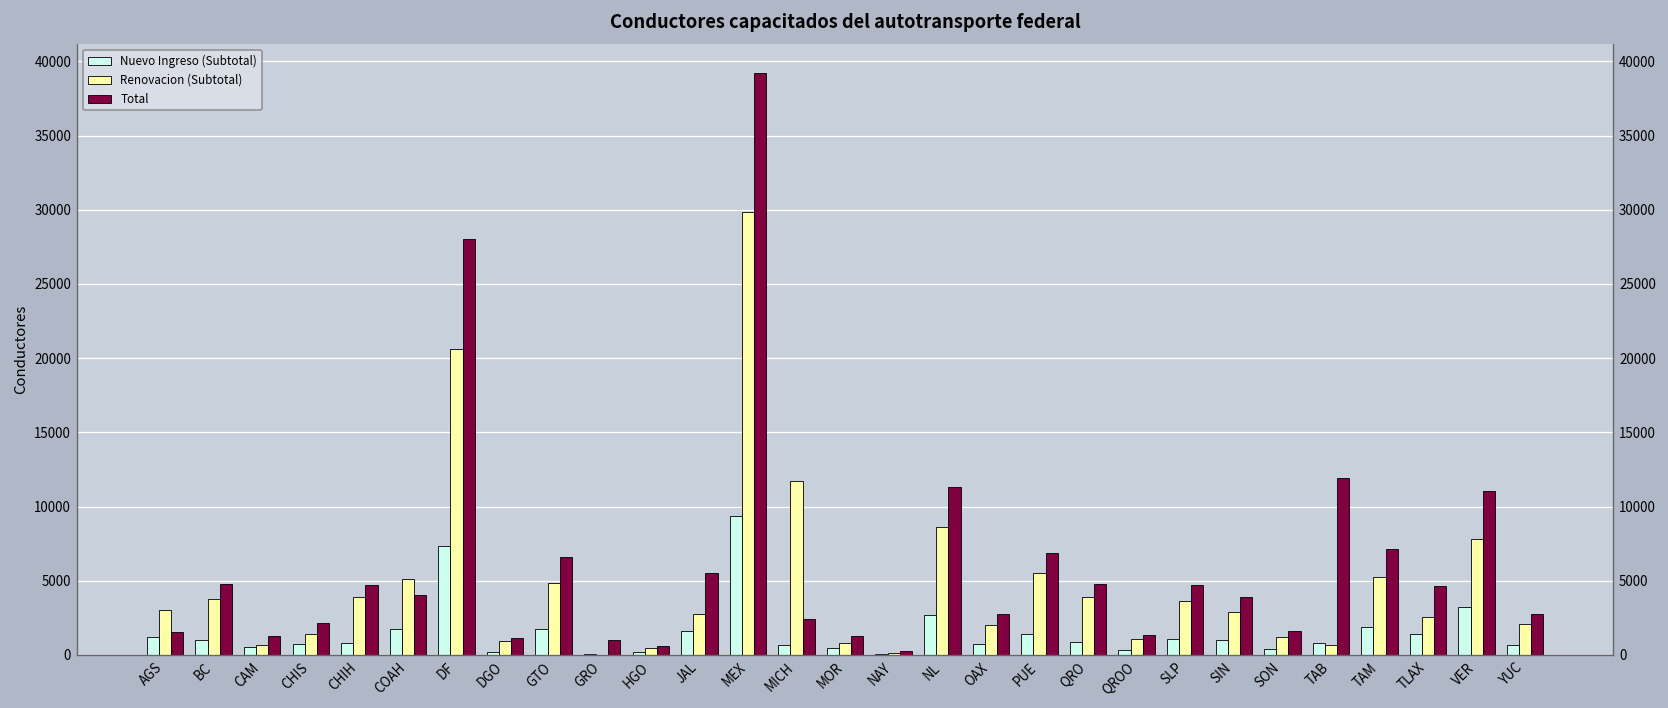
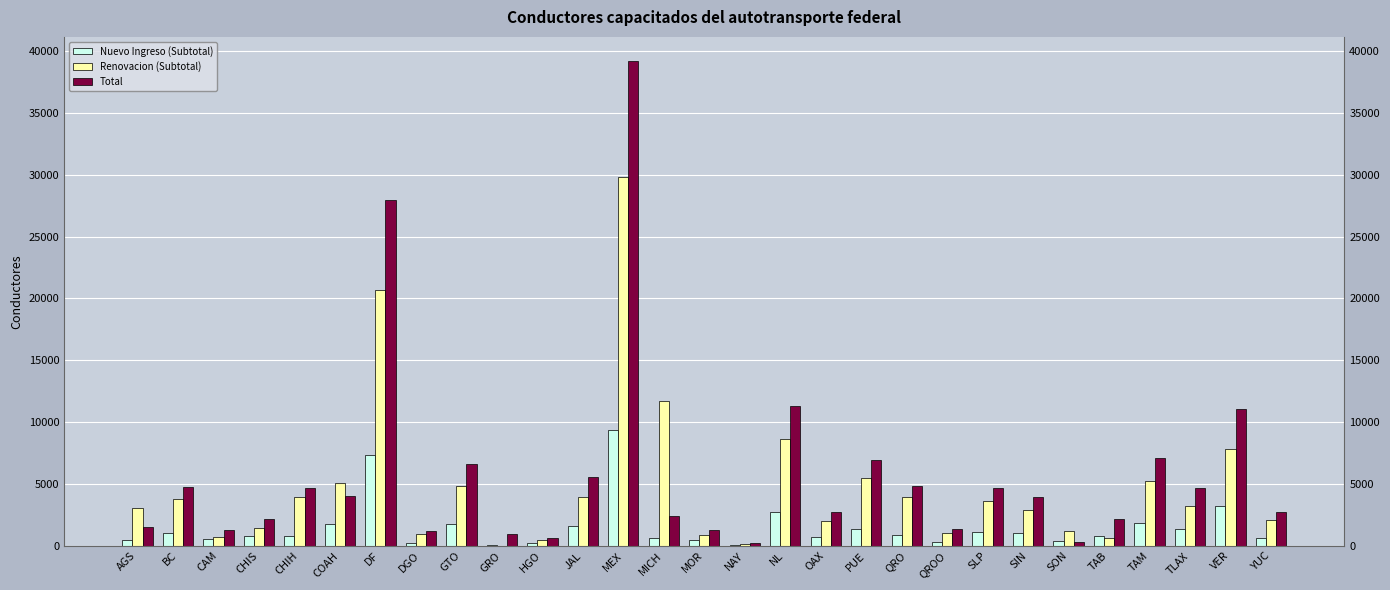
Nuevo Ingreso (Subtotal), AGS: 1200 -> 500
Renovacion (Subtotal), JAL: 2700 -> 3900
Total, SON: 1600 -> 300
Total, TAB: 12000 -> 2200
Renovacion (Subtotal), TLAX: 2600 -> 3200
